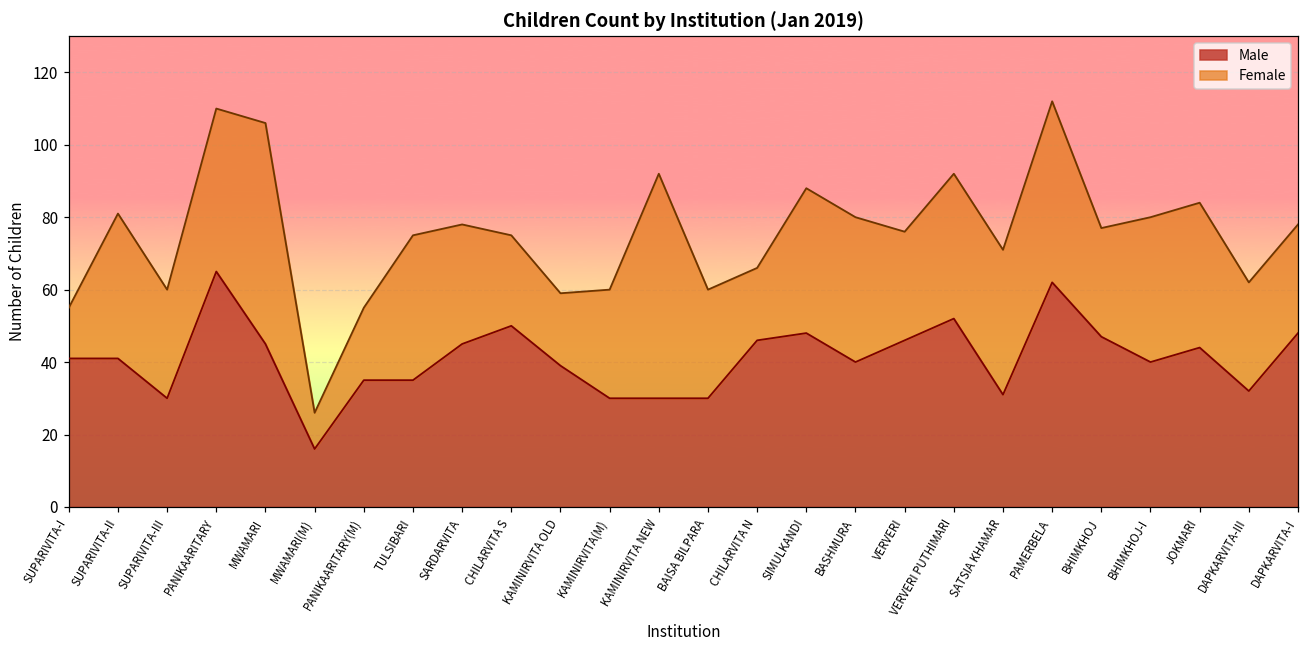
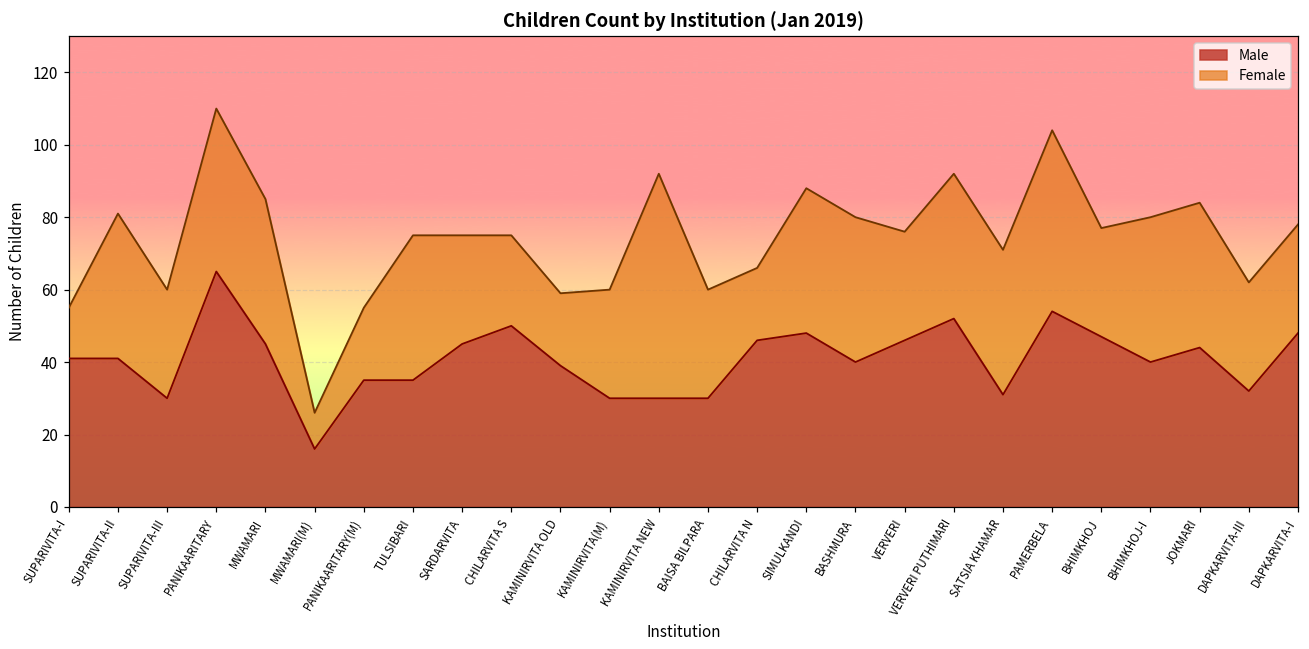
Female, MWAMARI: 61 -> 40
Female, SARDARVITA: 33 -> 30
Male, PAMERBELA: 62 -> 54
